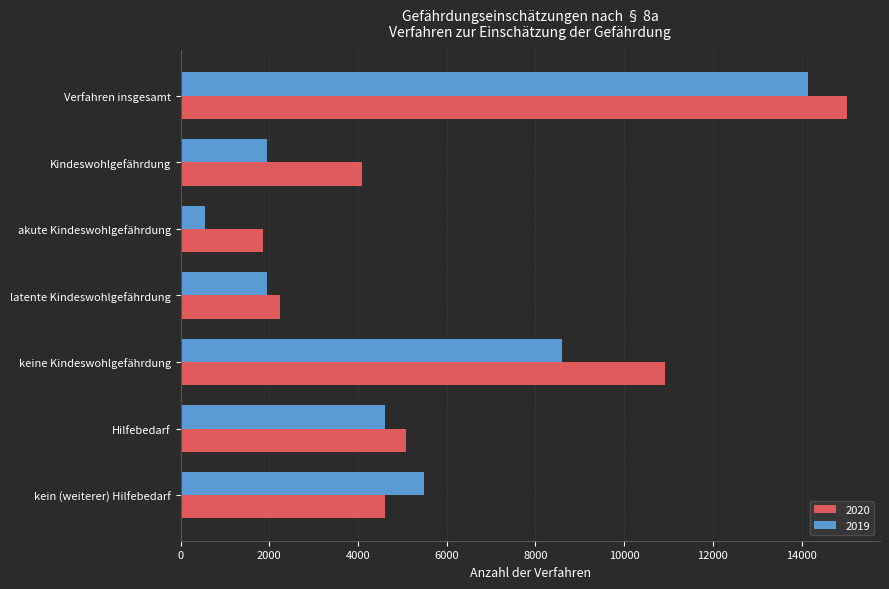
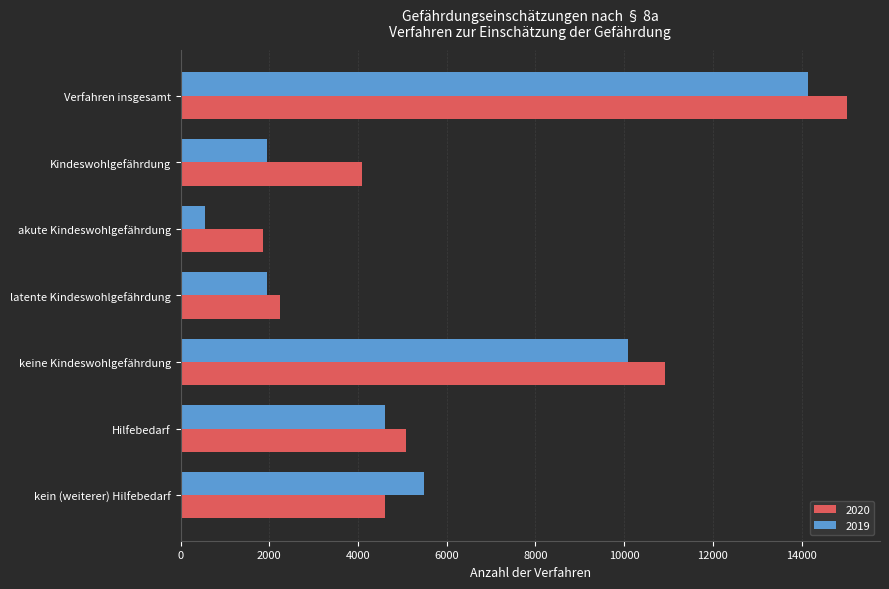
2019, keine Kindeswohlgefährdung: 8600 -> 10100
